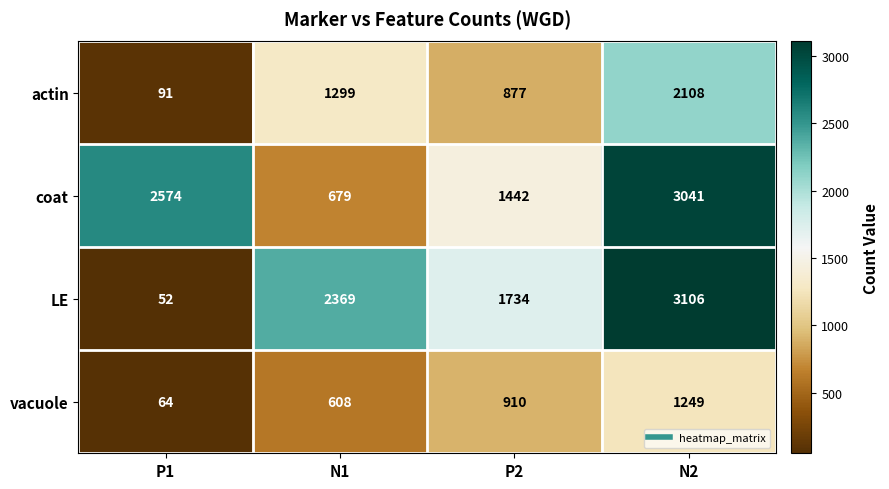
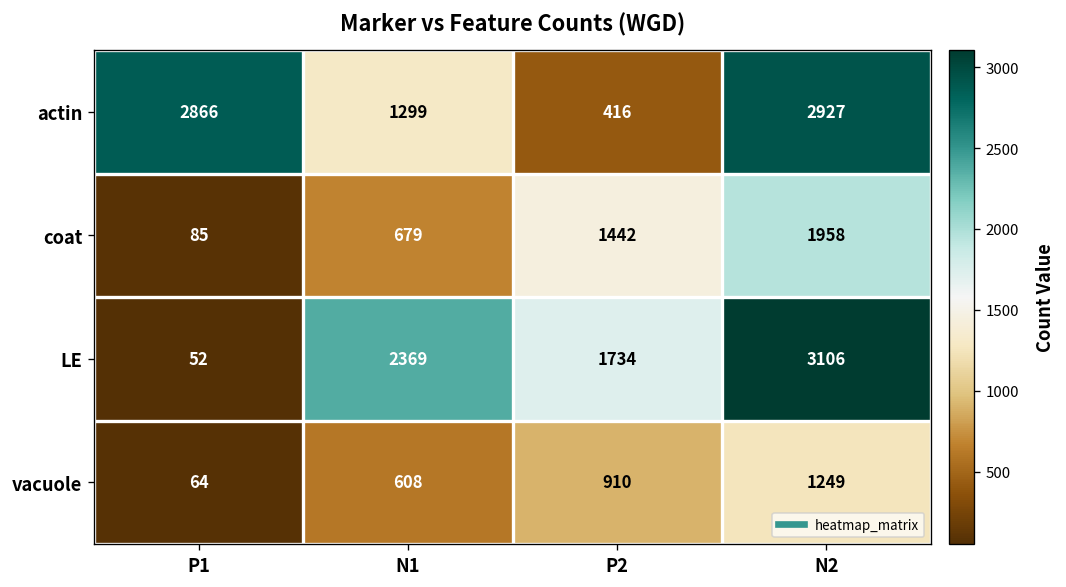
actin, P1: 91 -> 2866
actin, P2: 877 -> 416
actin, N2: 2108 -> 2927
coat, P1: 2574 -> 85
coat, N2: 3041 -> 1958
